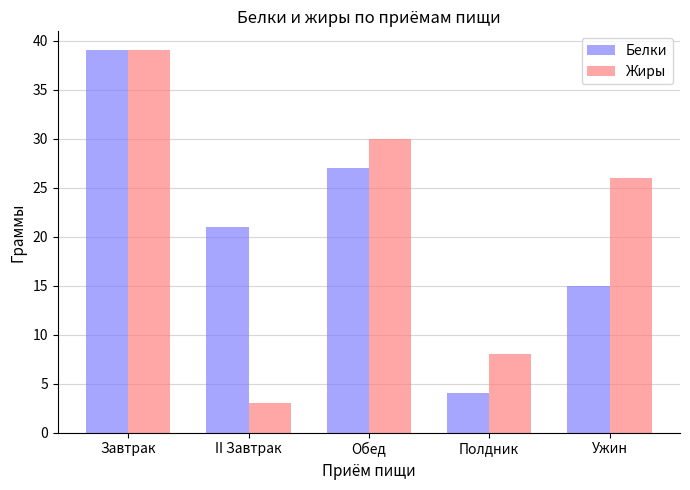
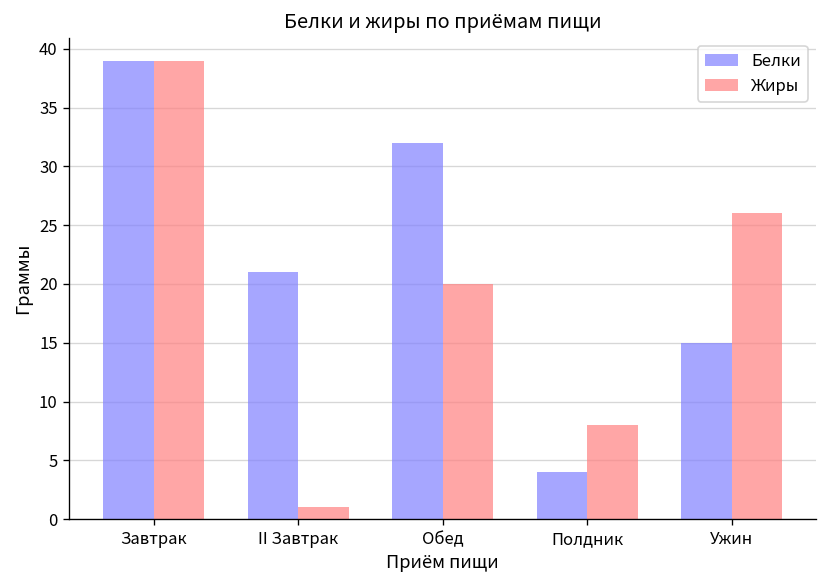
Жиры, II Завтрак: 3 -> 1
Белки, Обед: 27 -> 32
Жиры, Обед: 30 -> 20
